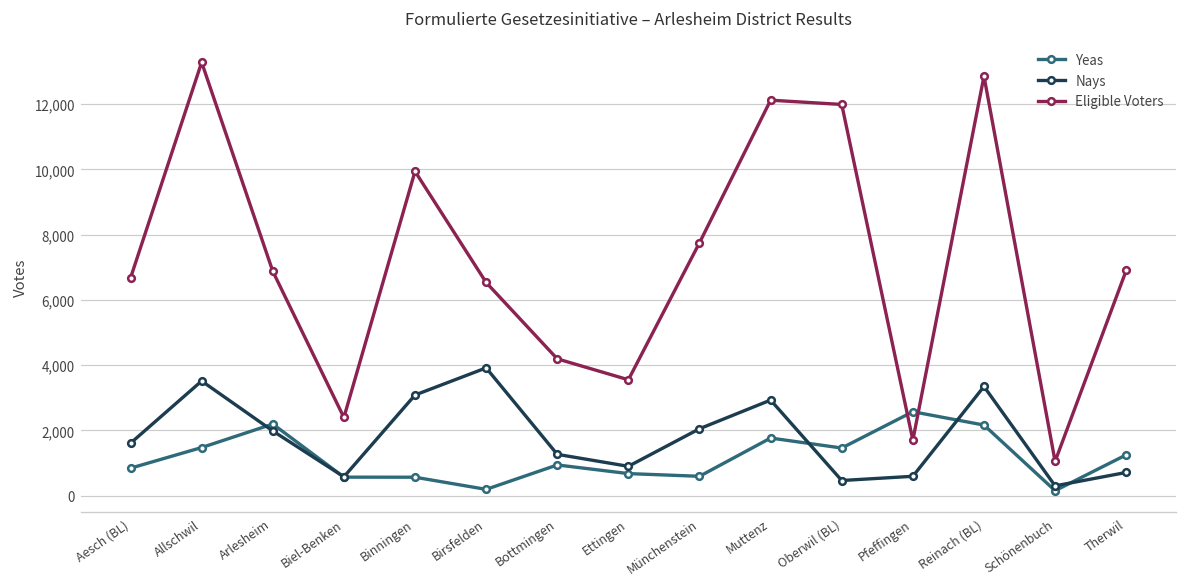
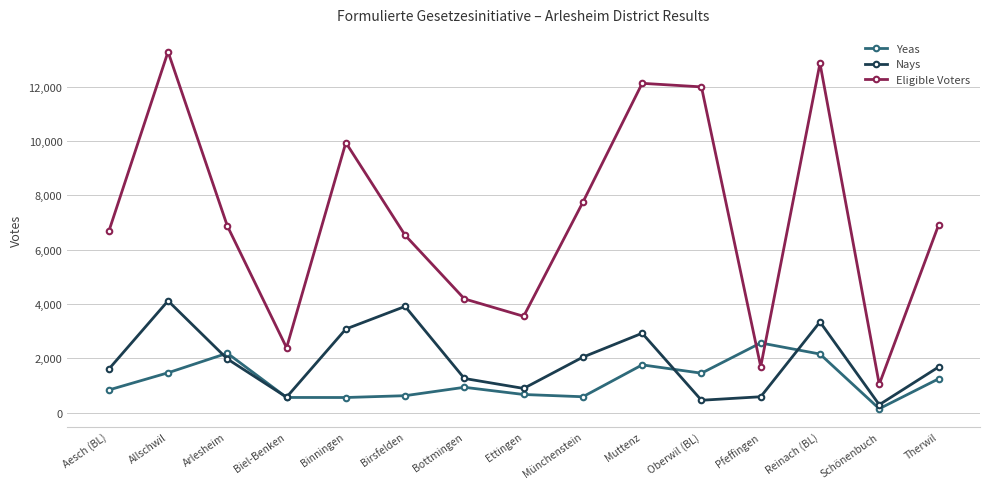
Nays, Allschwil: 3,500 -> 4,100
Yeas, Birsfelden: 200 -> 600
Nays, Therwil: 700 -> 1,700
